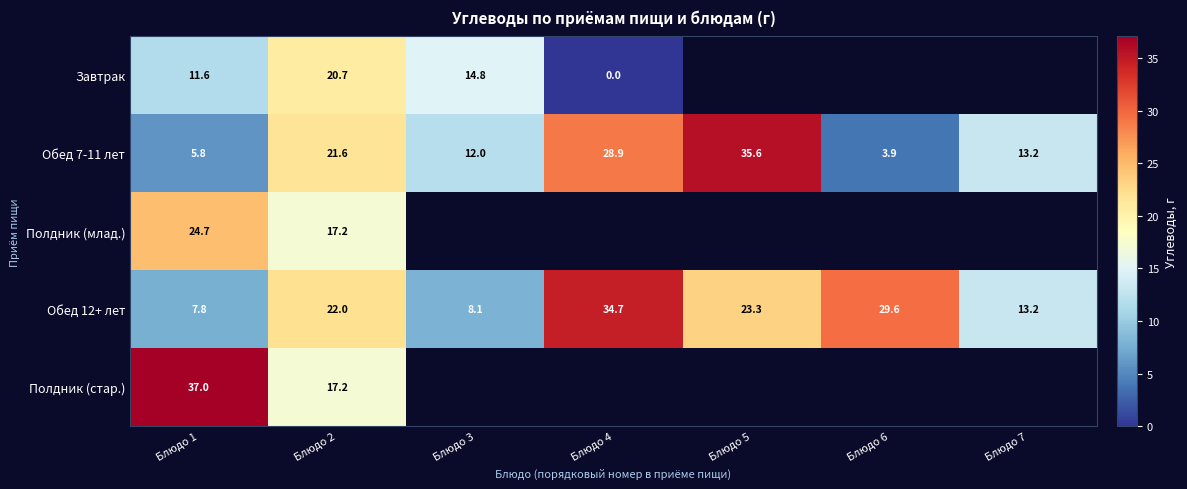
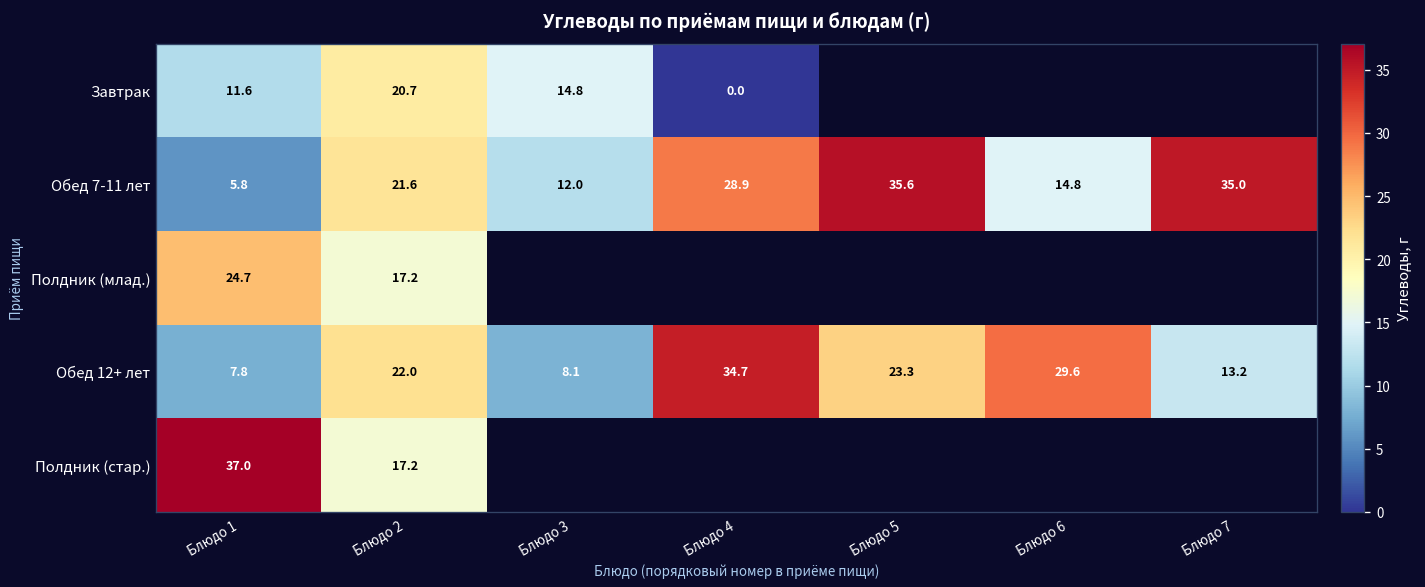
Обед 7-11 лет, Блюдо 6: 3.9 -> 14.8
Обед 7-11 лет, Блюдо 7: 13.2 -> 35.0
